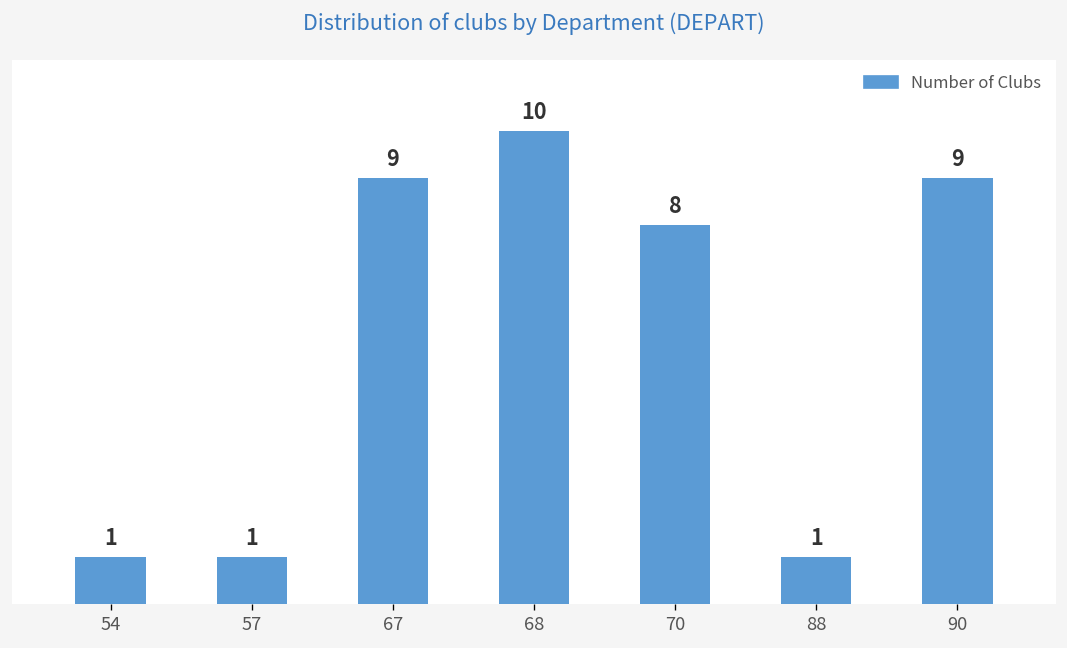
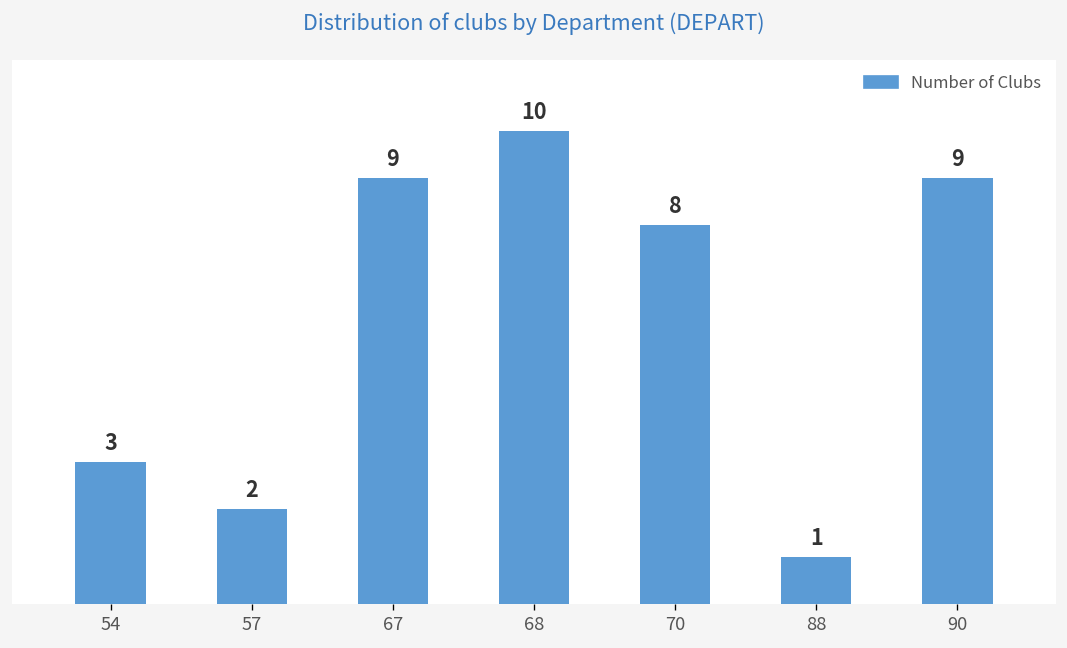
54: 1 -> 3
57: 1 -> 2
